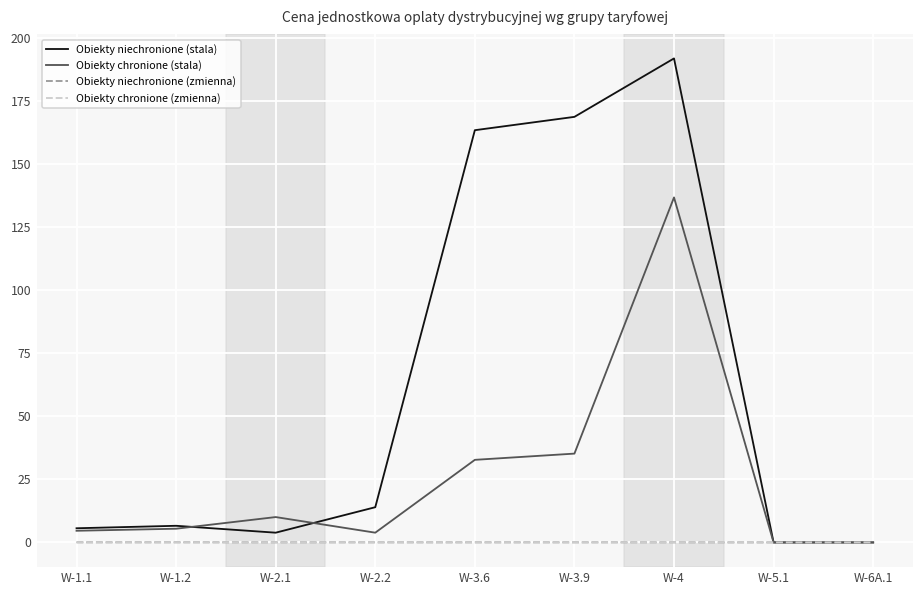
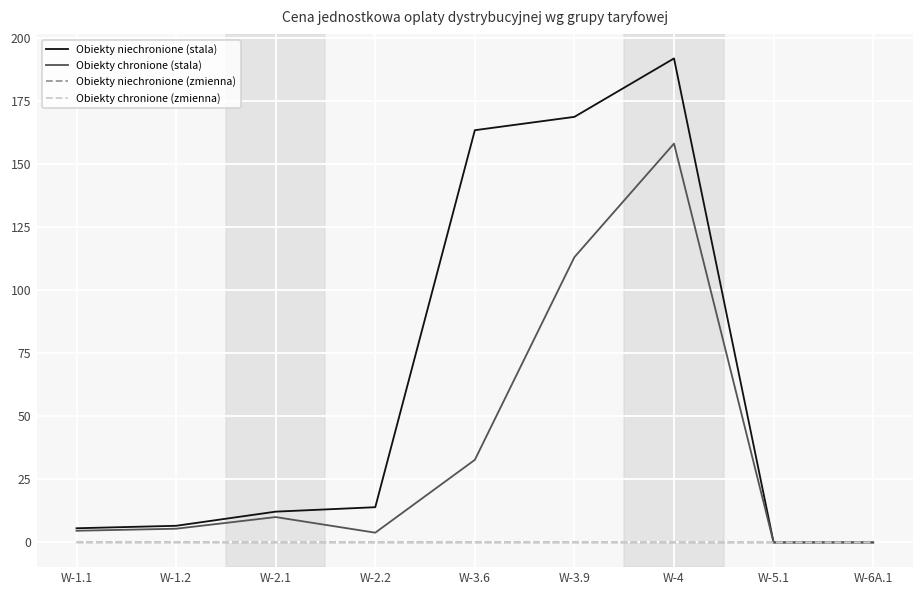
Obiekty niechronione (stala), W-2.1: 4 -> 12
Obiekty chronione (stala), W-3.9: 35 -> 113
Obiekty chronione (stala), W-4: 137 -> 158
